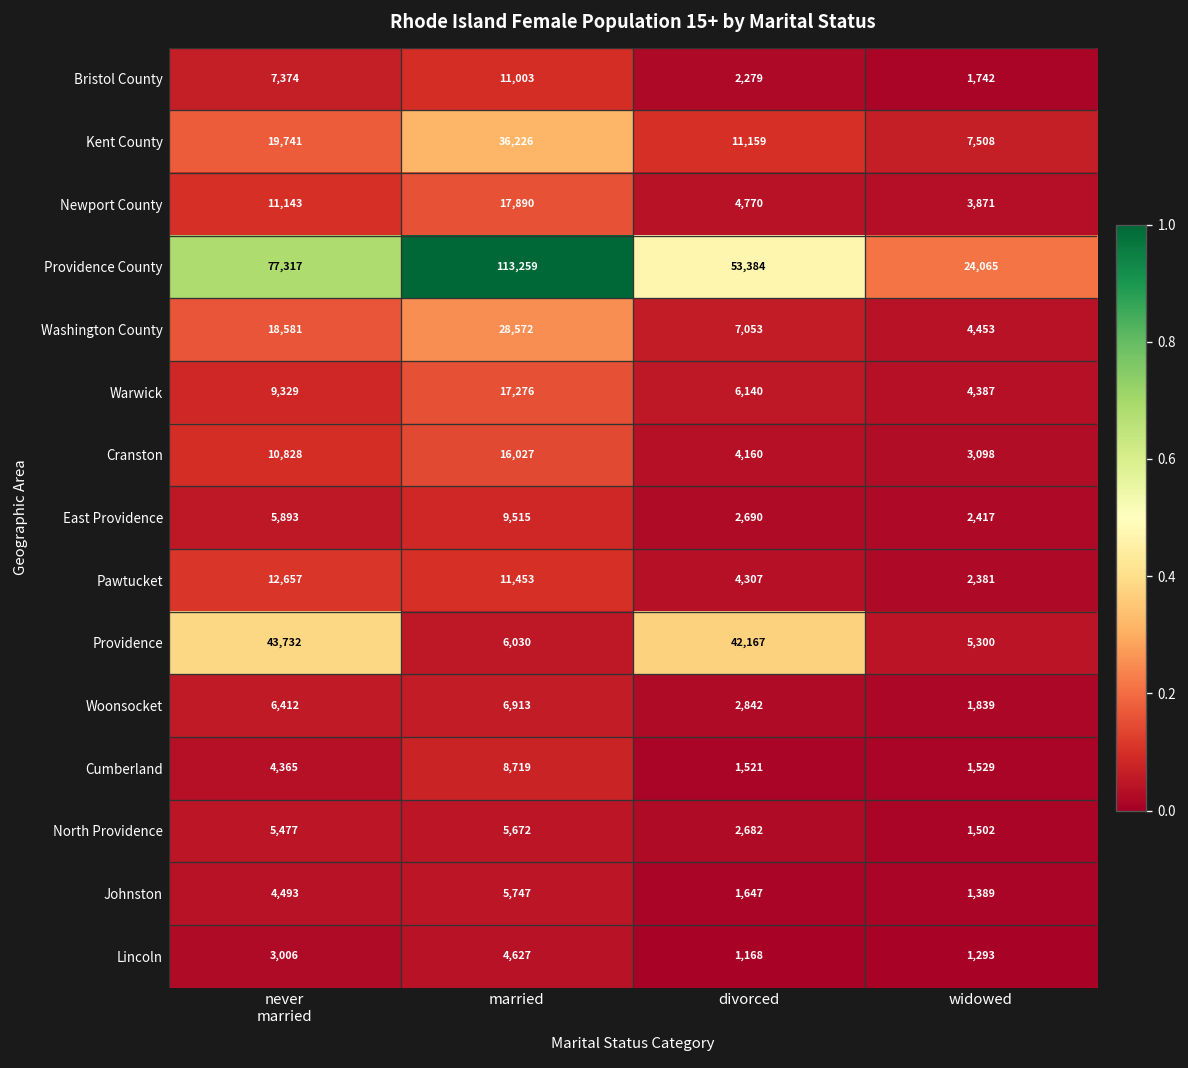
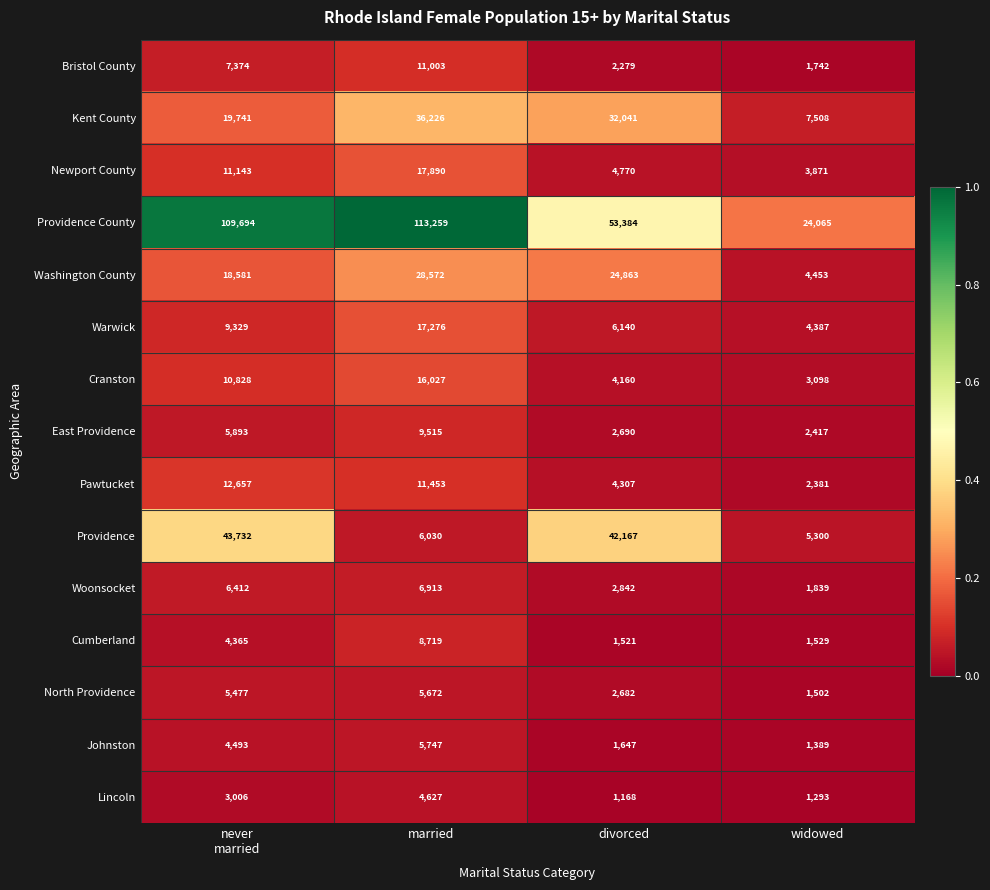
Kent County, divorced: 11,159 -> 32,041
Providence County, never married: 77,317 -> 109,694
Washington County, divorced: 7,053 -> 24,863
